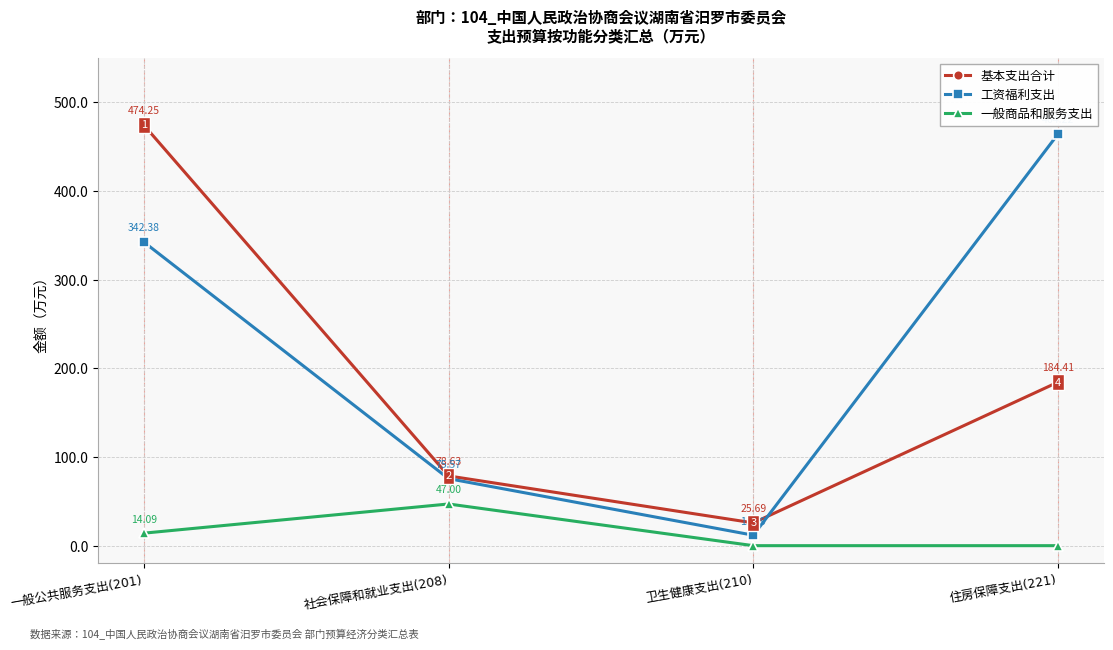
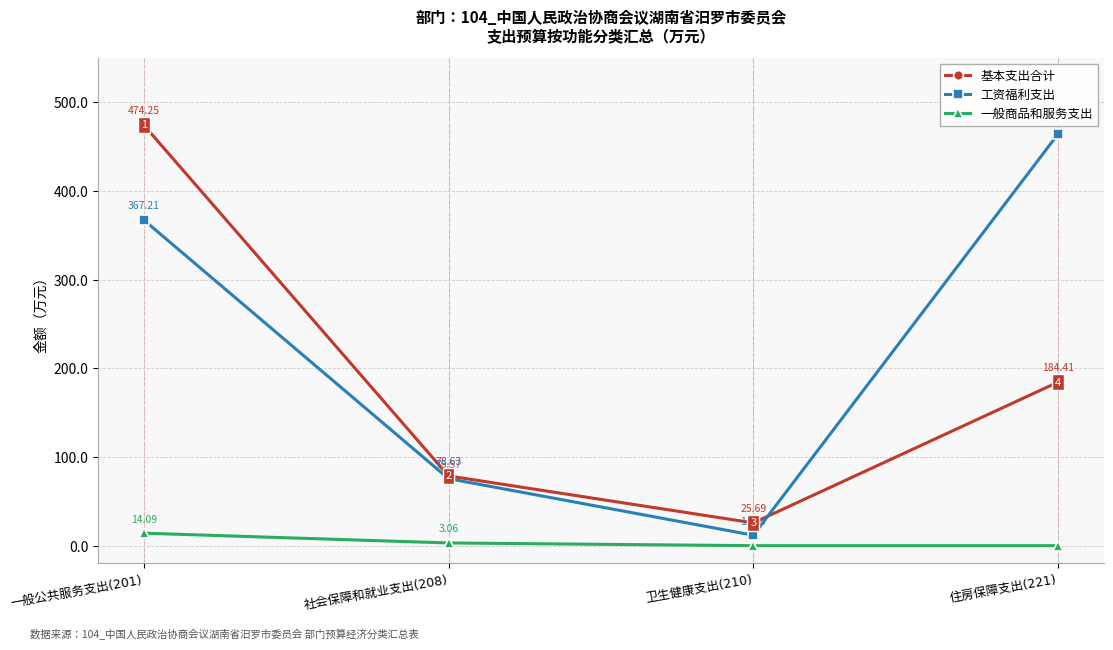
工资福利支出, 一般公共服务支出(201): 342.38 -> 367.21
一般商品和服务支出, 社会保障和就业支出(208): 47.00 -> 3.06
